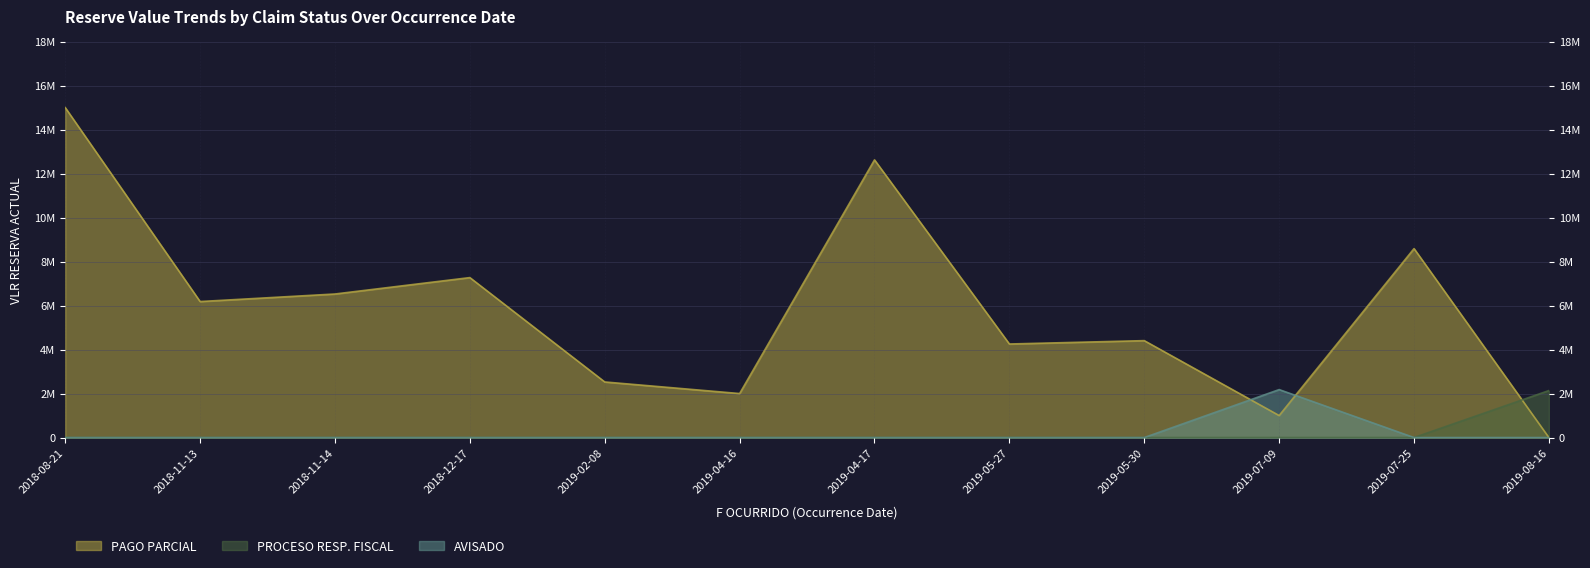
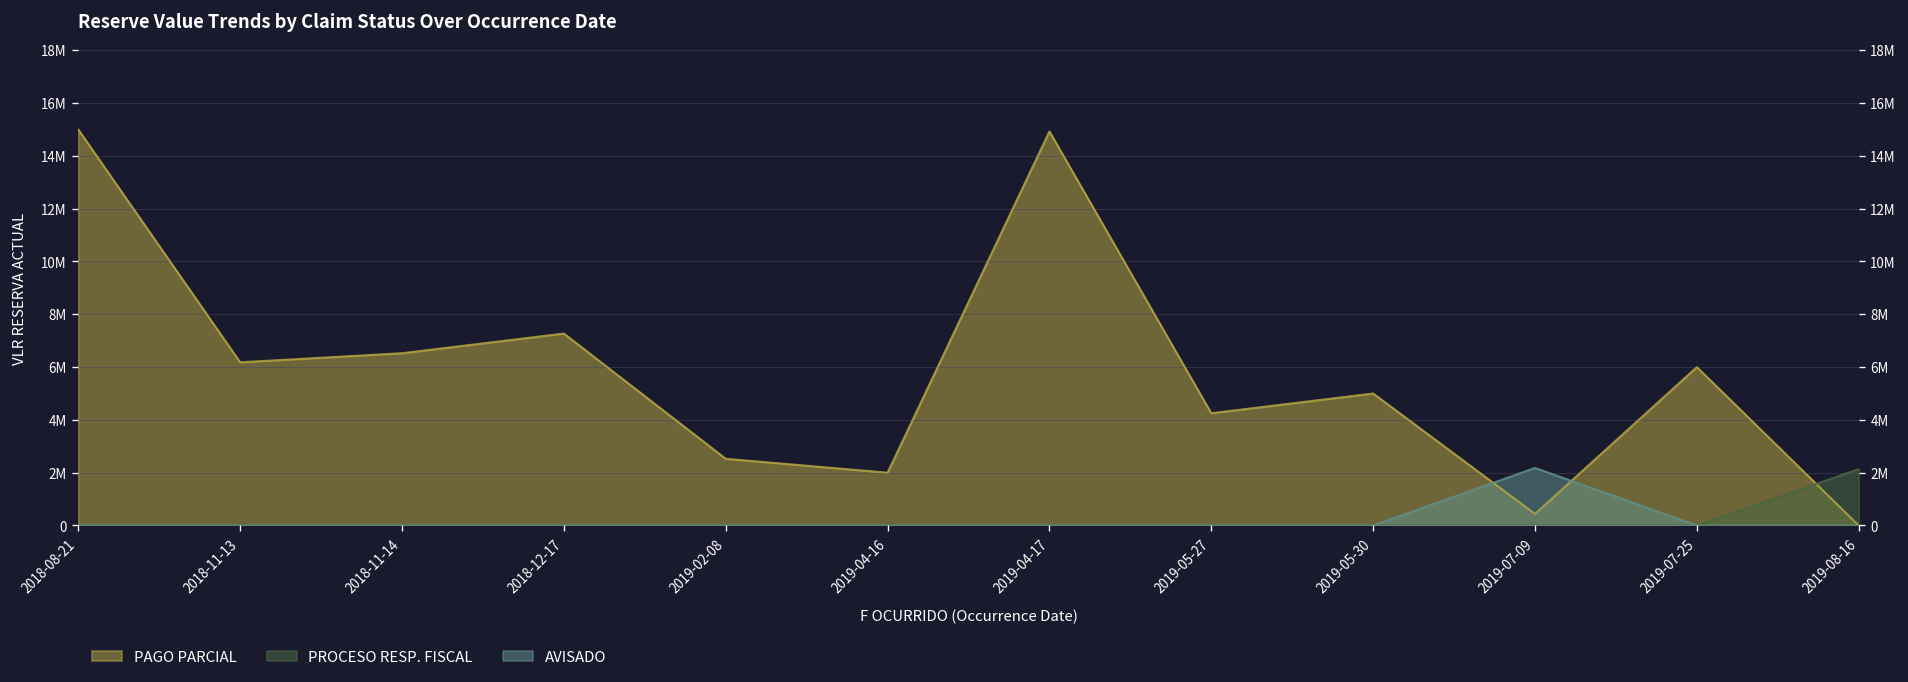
PAGO PARCIAL, 2019-04-17: 12600000 -> 14900000
PAGO PARCIAL, 2019-05-30: 4400000 -> 5000000
PAGO PARCIAL, 2019-07-09: 1000000 -> 400000
PAGO PARCIAL, 2019-07-25: 8600000 -> 6000000
